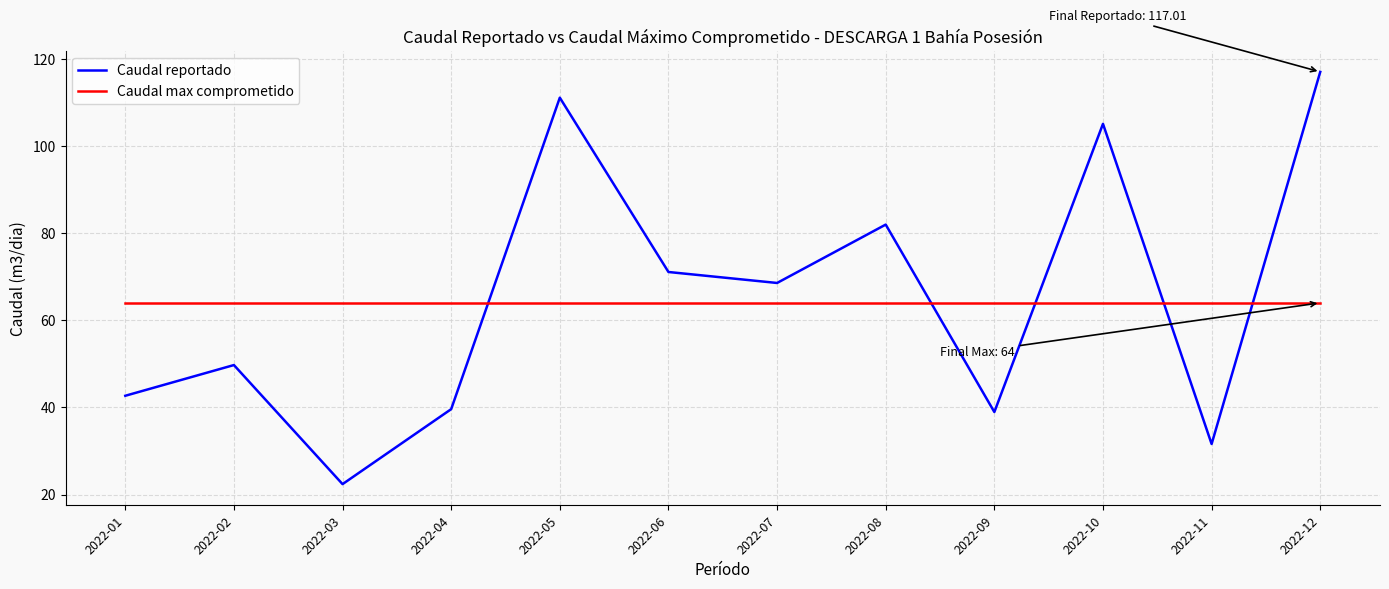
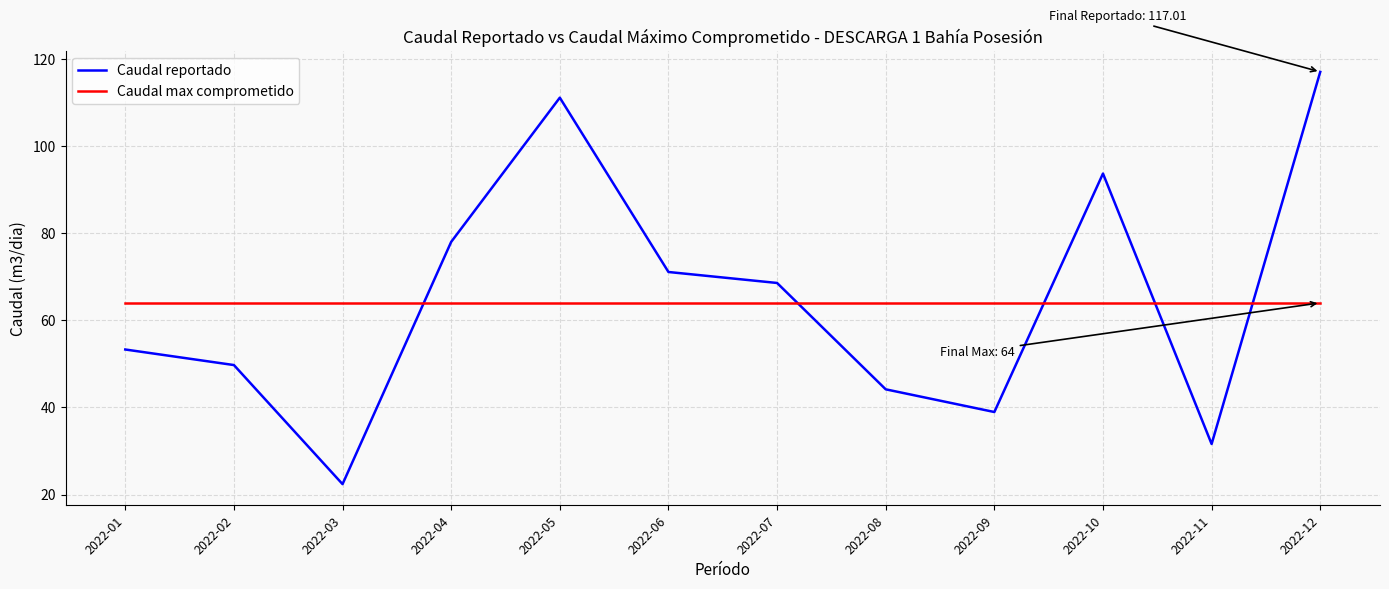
Caudal reportado, 2022-01: 43 -> 53
Caudal reportado, 2022-04: 40 -> 78
Caudal reportado, 2022-08: 82 -> 44
Caudal reportado, 2022-10: 105 -> 94
